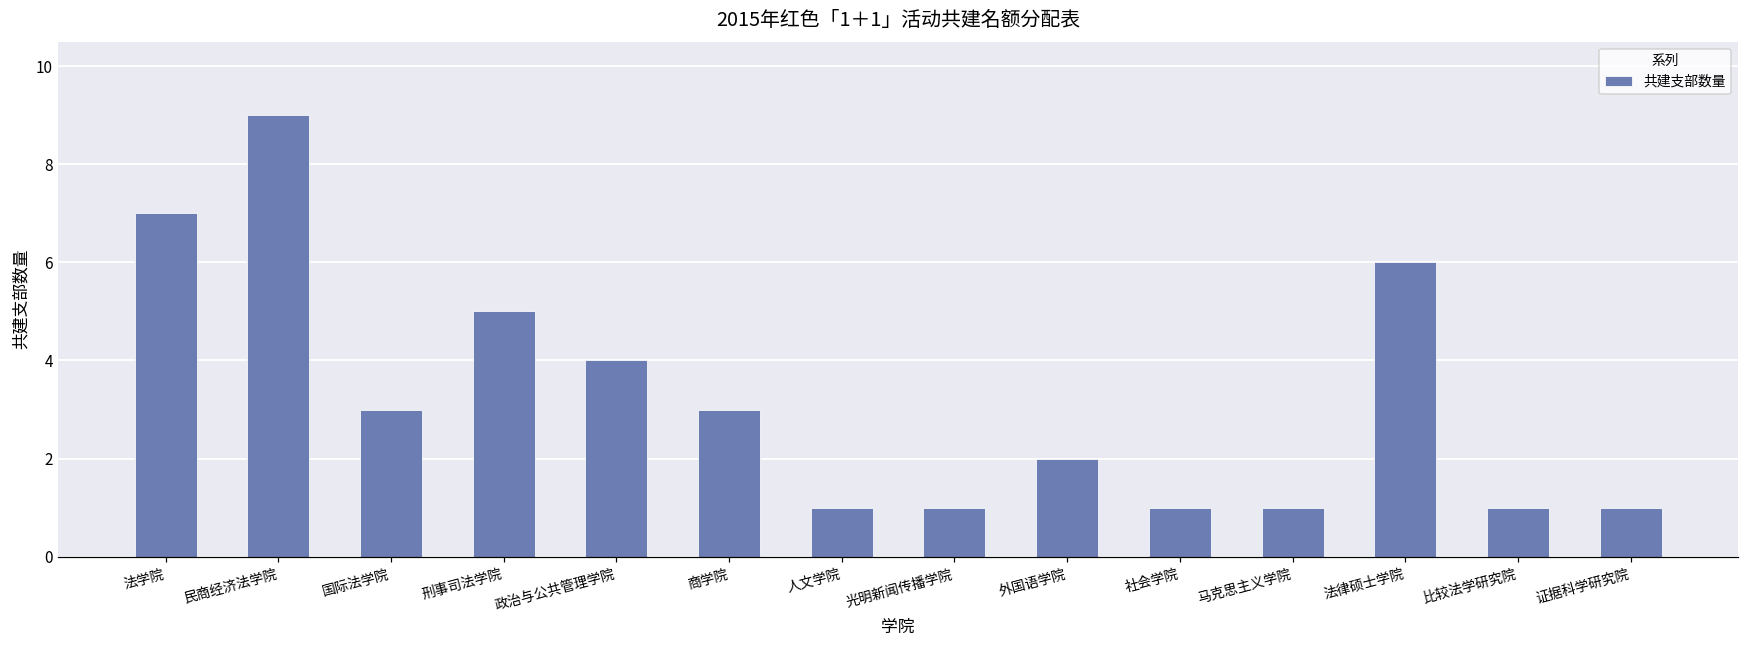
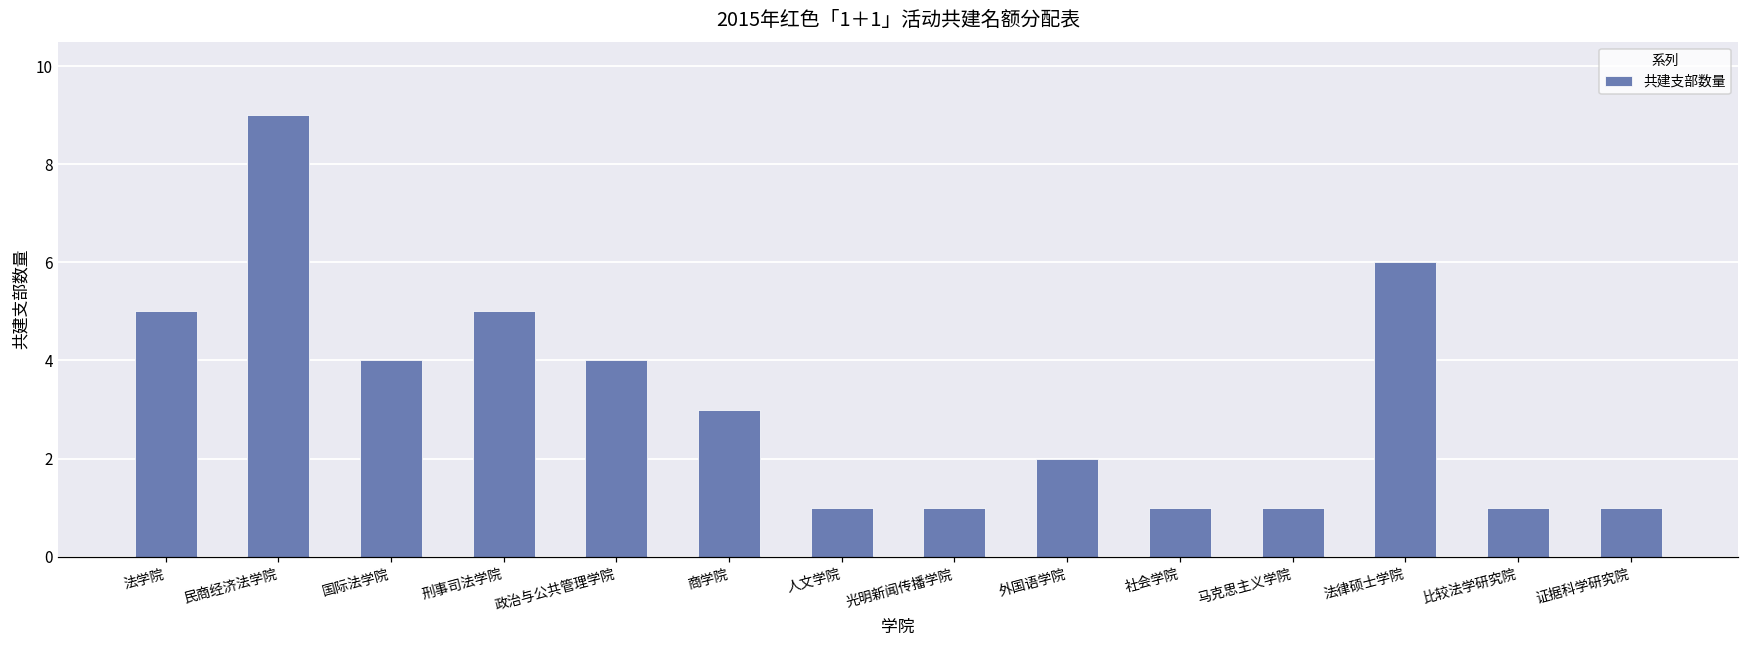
法学院: 7 -> 5
国际法学院: 3 -> 4
